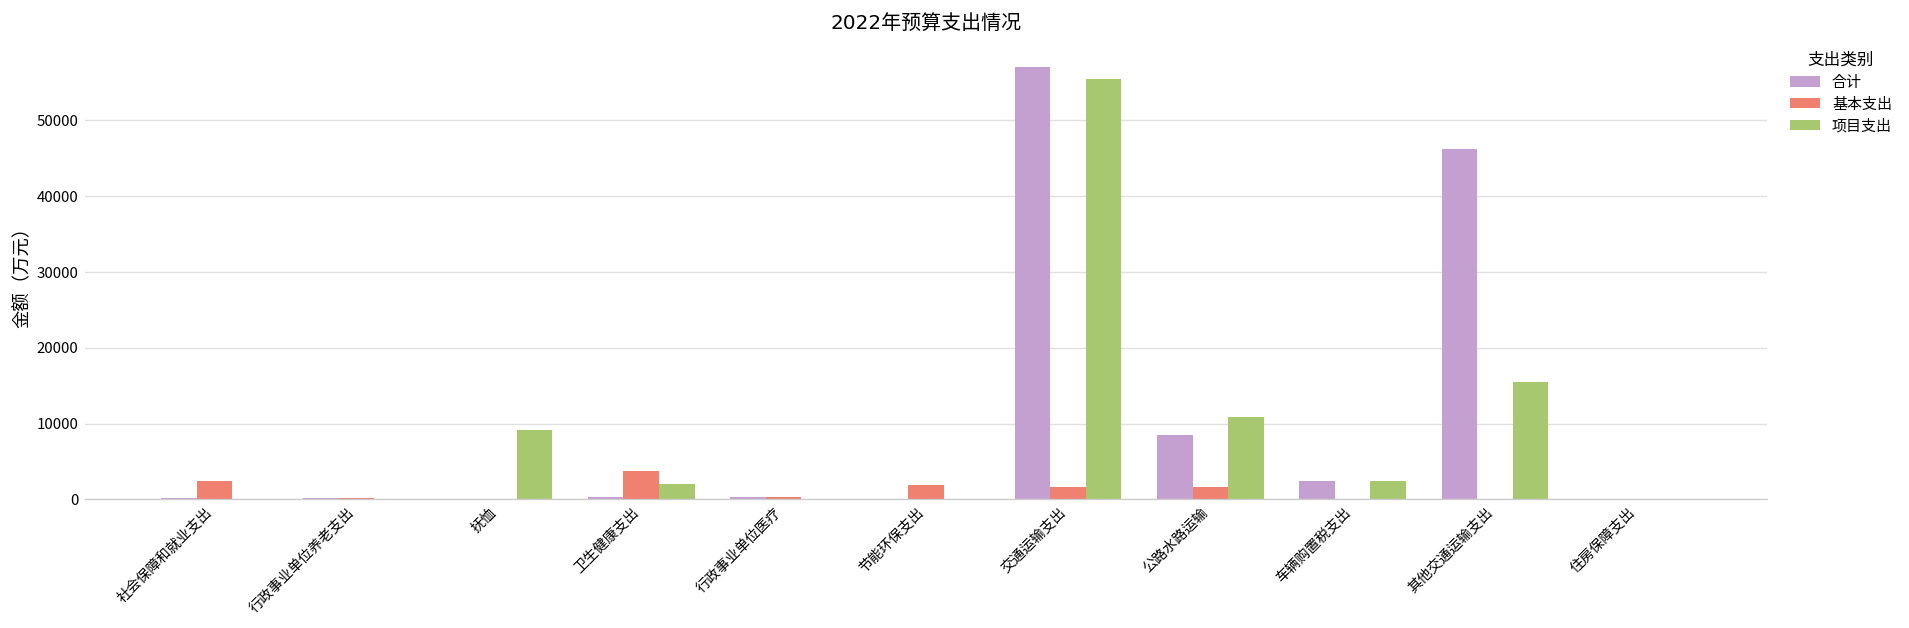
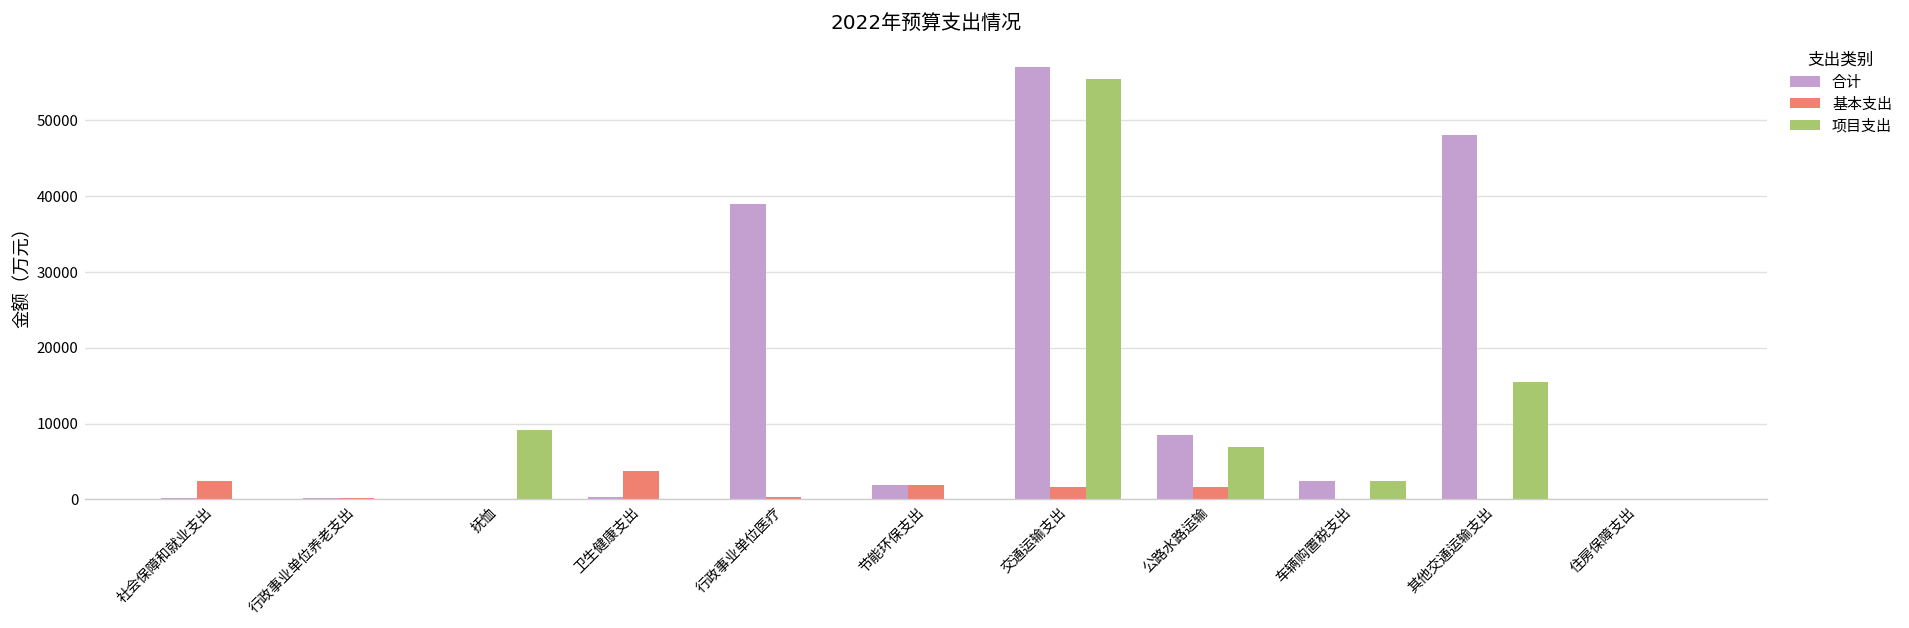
项目支出, 卫生健康支出: 2000 -> 0
合计, 行政事业单位医疗: 0 -> 39000
合计, 节能环保支出: 0 -> 2000
项目支出, 公路水路运输: 11000 -> 7000
合计, 其他交通运输支出: 46000 -> 48000
